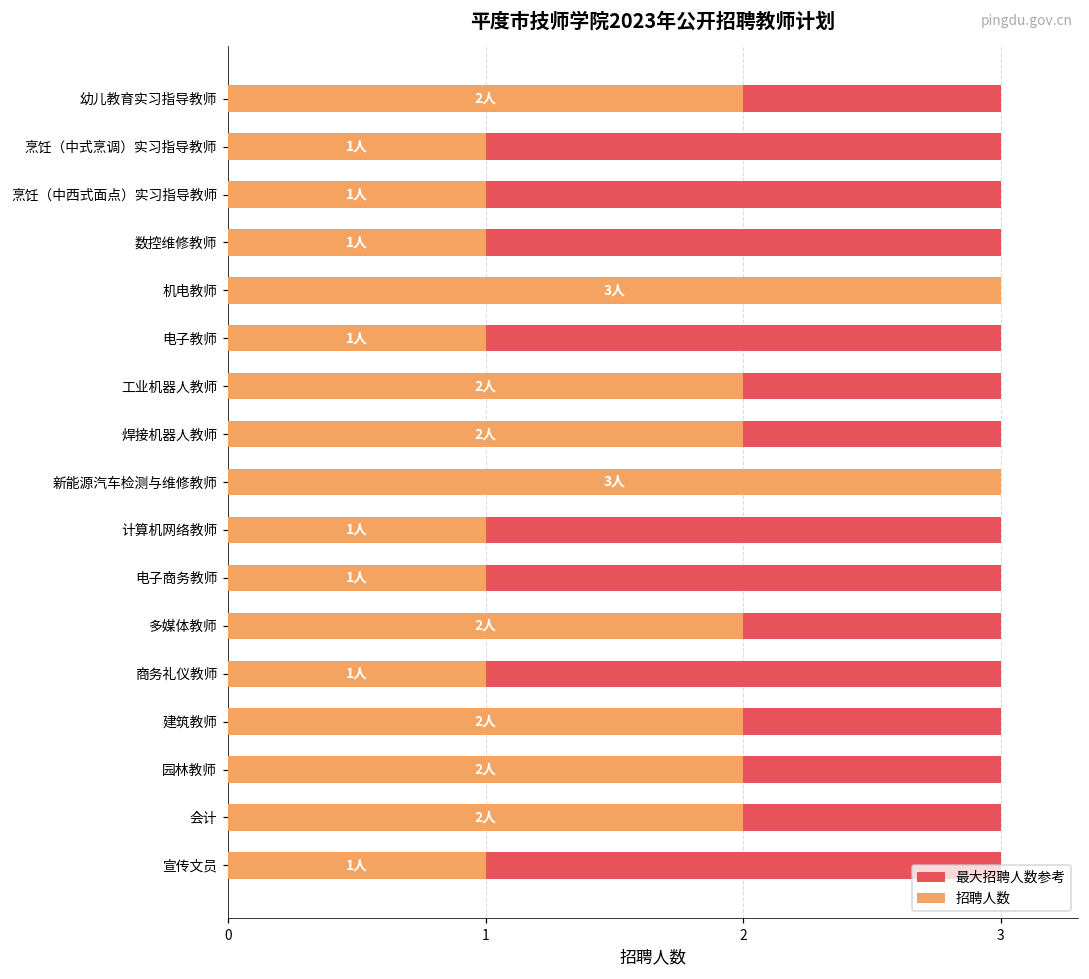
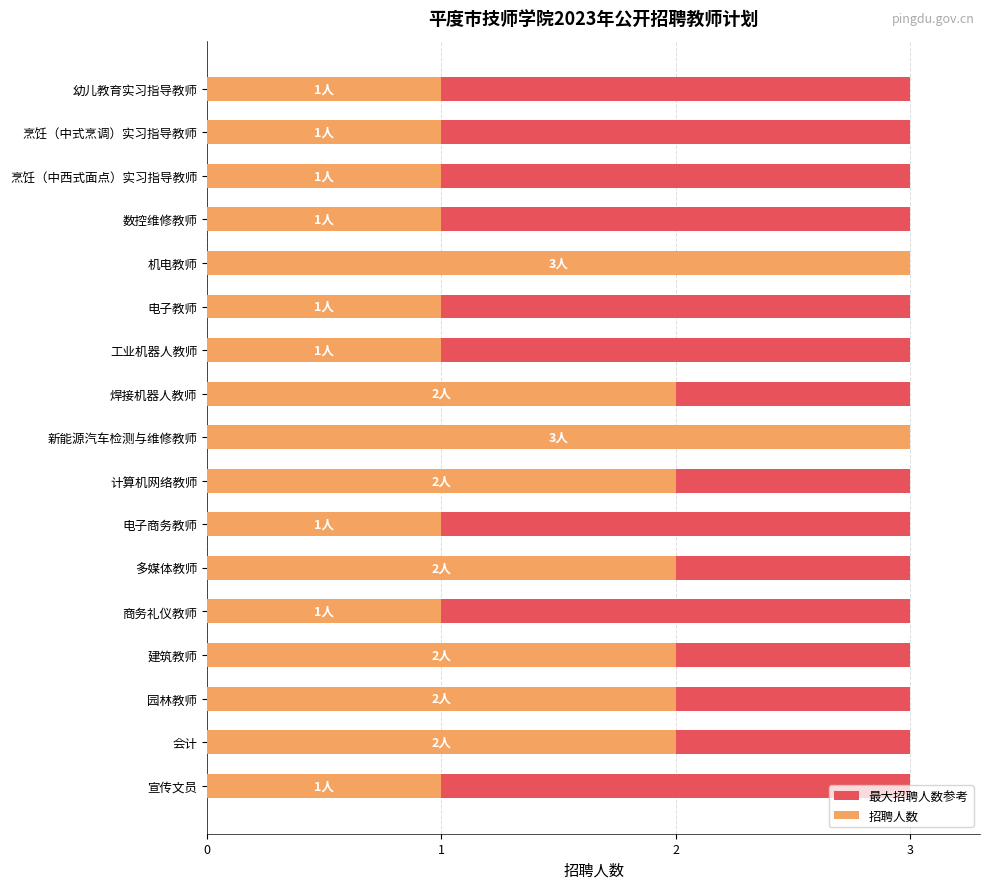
招聘人数, 幼儿教育实习指导教师: 2人 -> 1人
招聘人数, 工业机器人教师: 2人 -> 1人
招聘人数, 计算机网络教师: 1人 -> 2人
